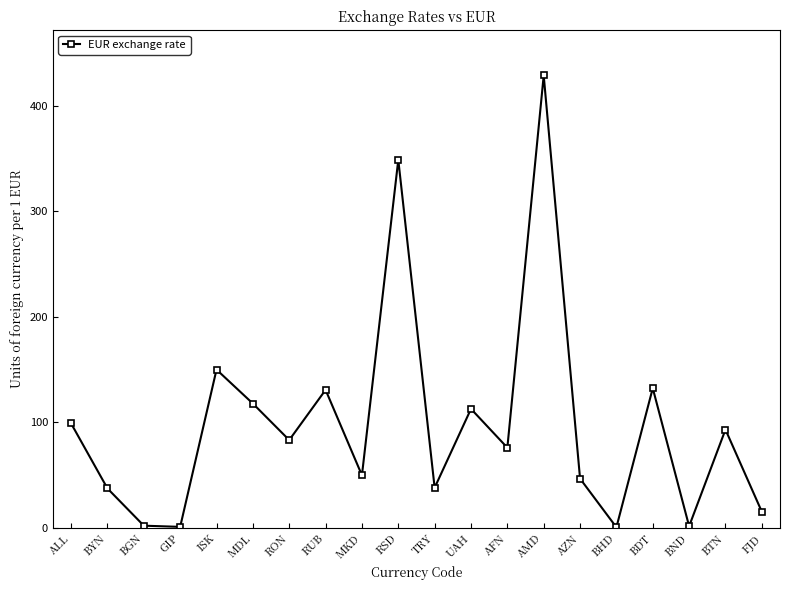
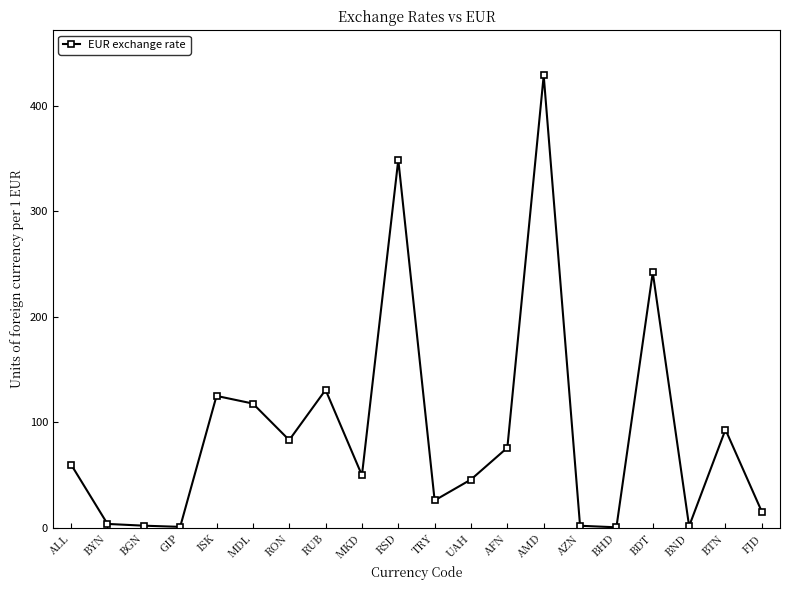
ALL: 99 -> 60
BYN: 37 -> 4
ISK: 150 -> 125
TRY: 38 -> 26
UAH: 113 -> 46
AZN: 47 -> 2
BDT: 132 -> 242
